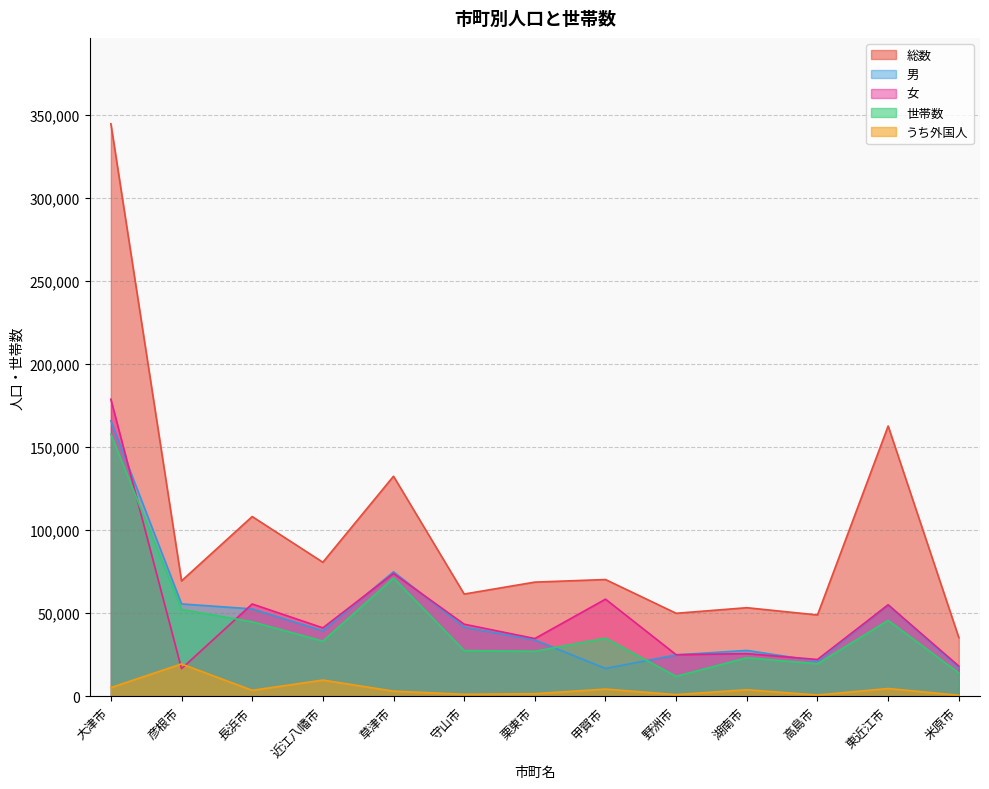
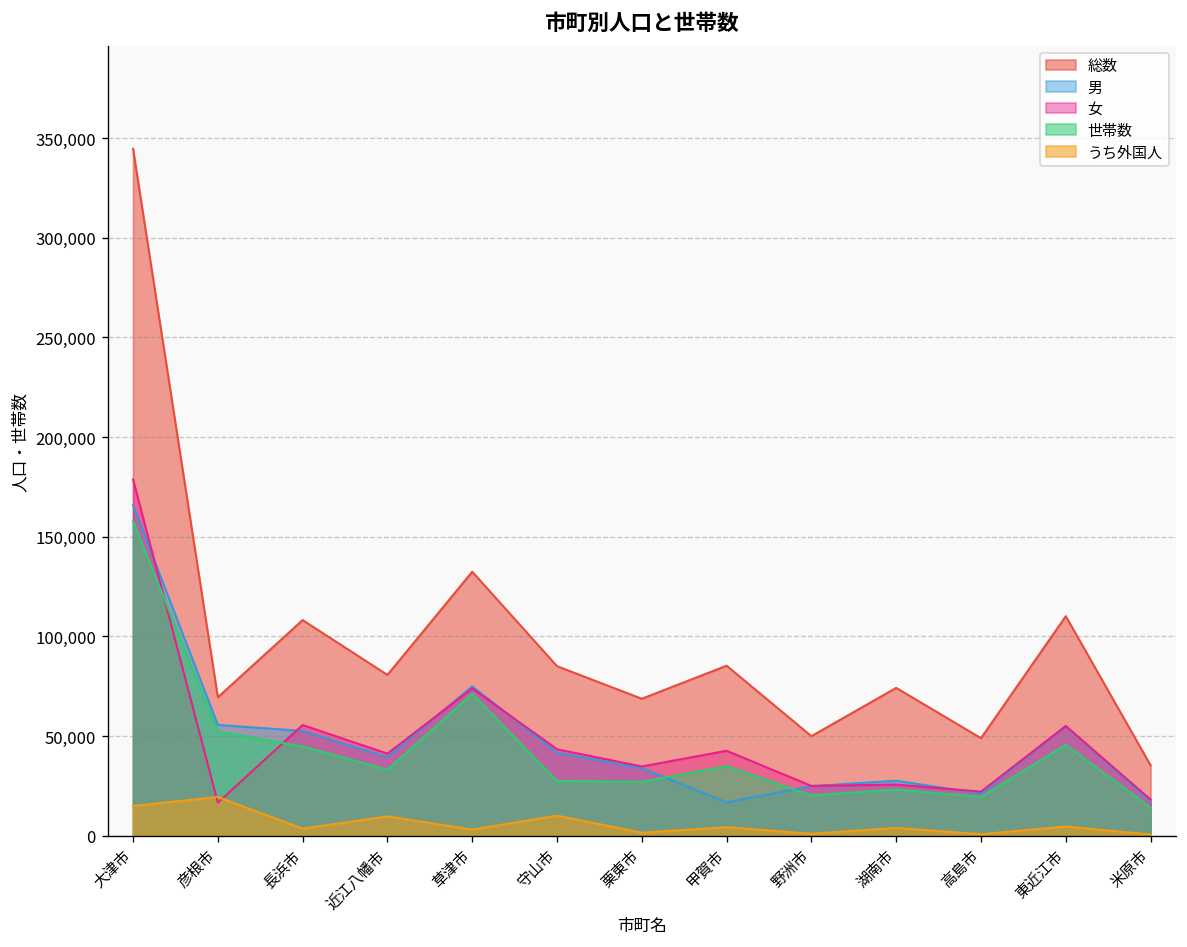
うち外国人, 大津市: 5,000 -> 15,000
総数, 守山市: 62,000 -> 85,000
うち外国人, 守山市: 1,000 -> 10,000
総数, 甲賀市: 70,000 -> 85,000
女, 甲賀市: 58,000 -> 43,000
世帯数, 野洲市: 12,000 -> 20,000
総数, 湖南市: 53,000 -> 74,000
総数, 東近江市: 163,000 -> 110,000
